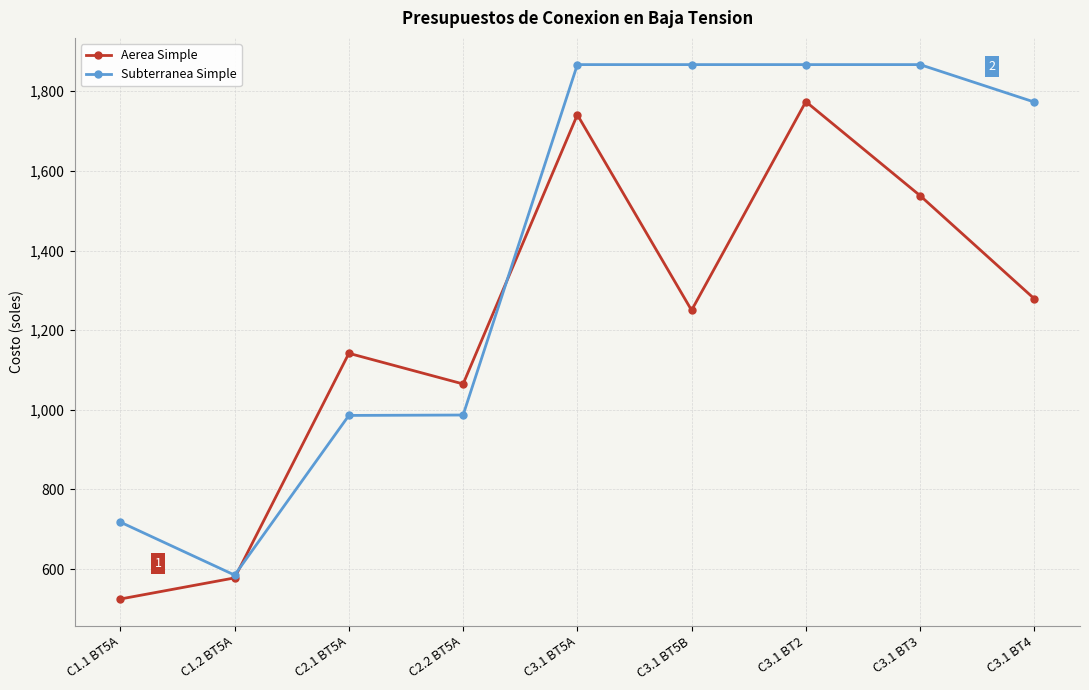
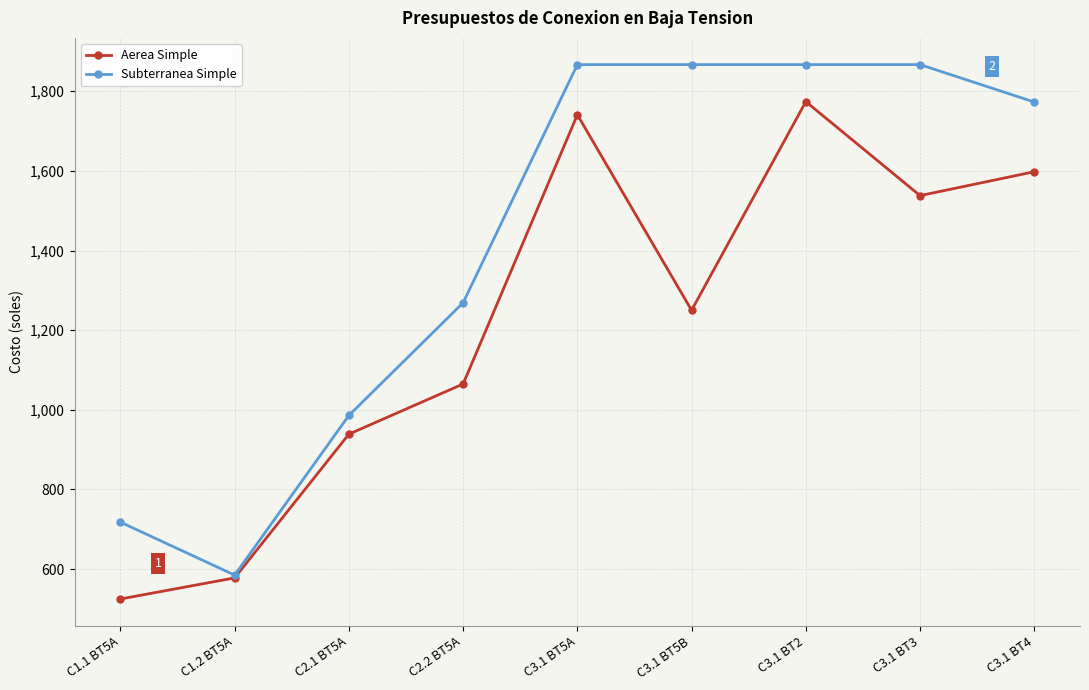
Aerea Simple, C2.1 BT5A: 1,140 -> 940
Subterranea Simple, C2.2 BT5A: 990 -> 1,270
Aerea Simple, C3.1 BT4: 1,280 -> 1,600
